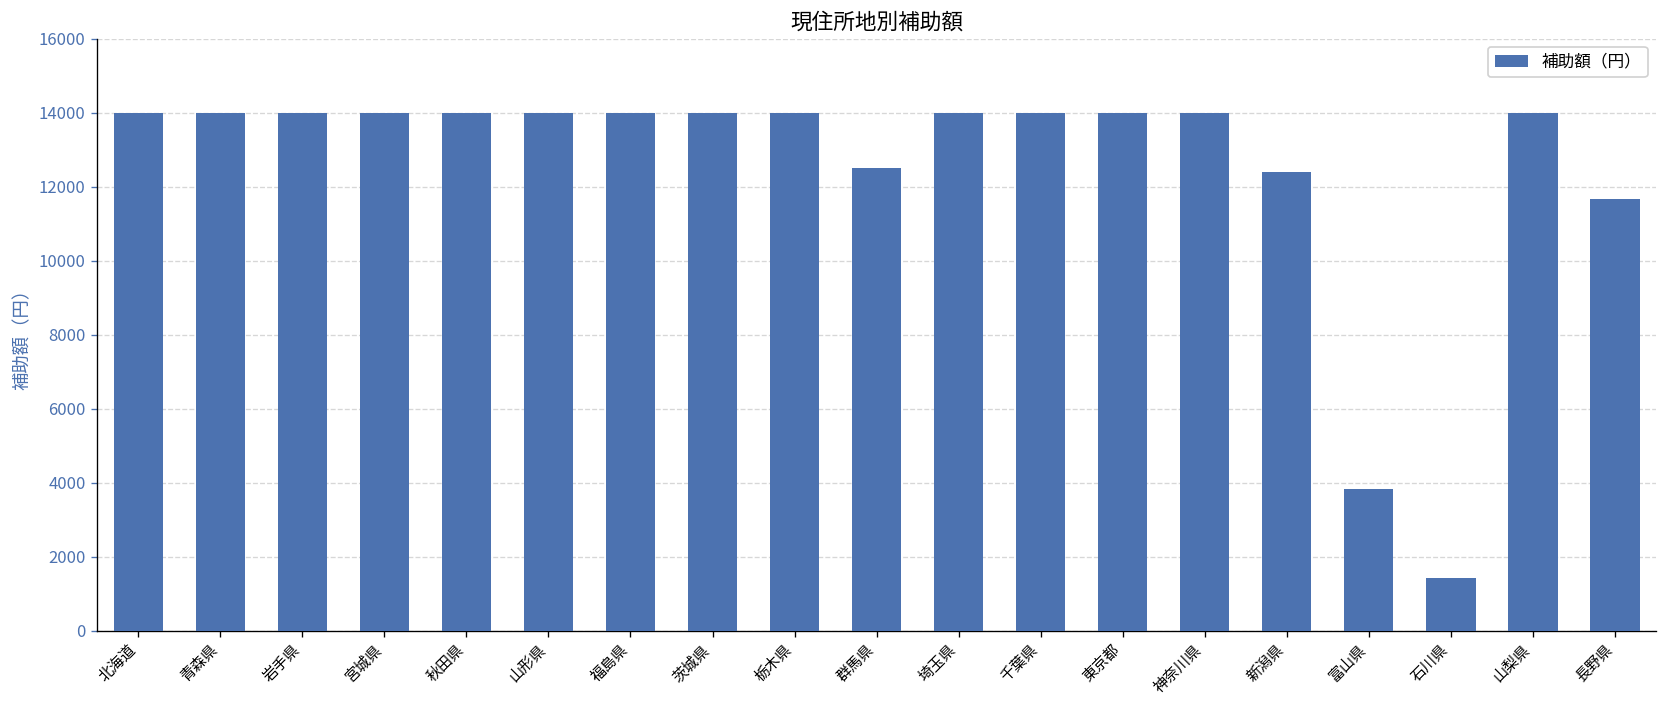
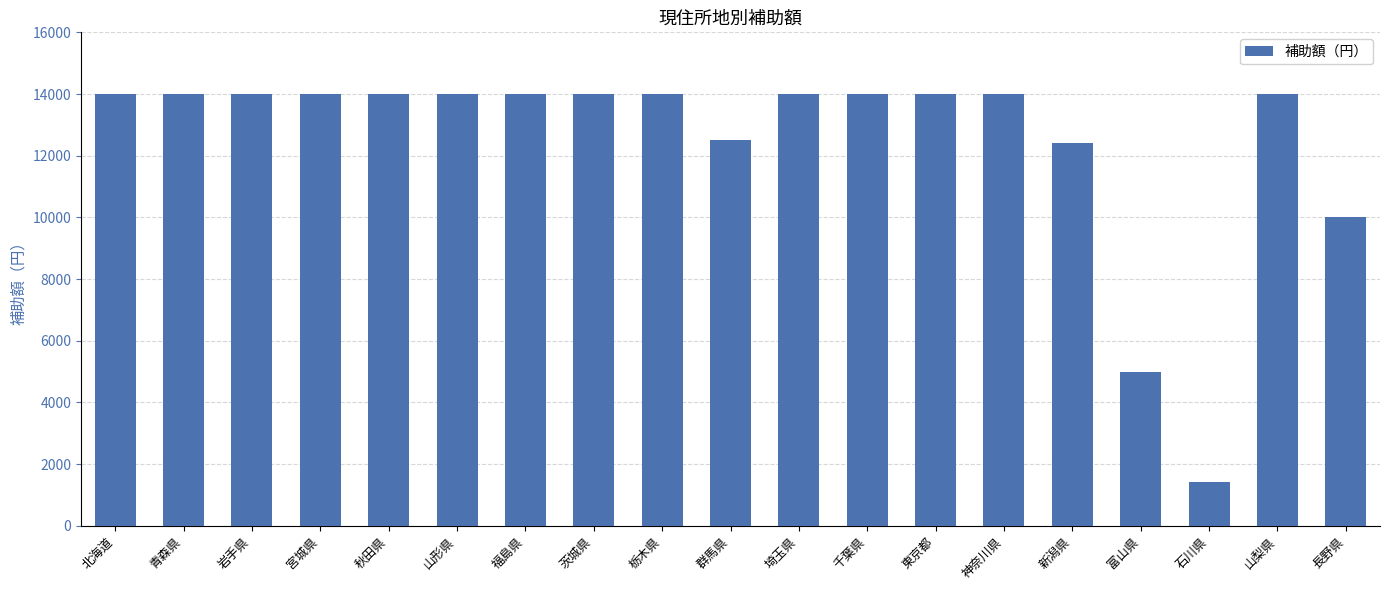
富山県: 3800 -> 5000
長野県: 11700 -> 10000
